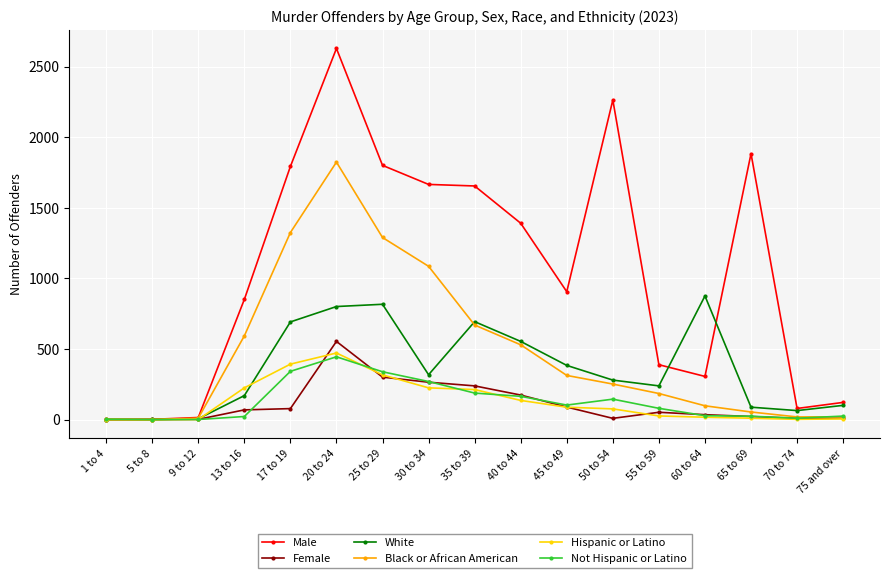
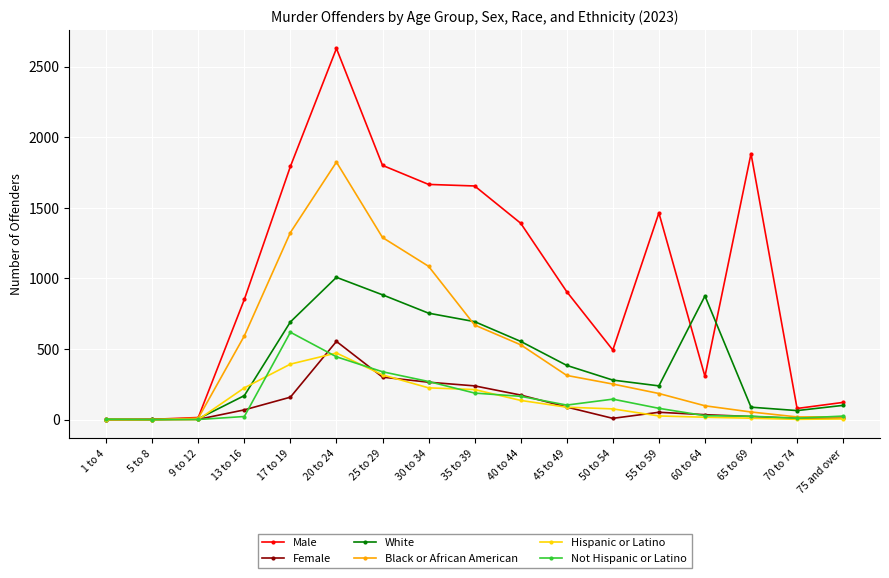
Female, 17 to 19: 80 -> 160
Not Hispanic or Latino, 17 to 19: 340 -> 620
White, 20 to 24: 800 -> 1010
White, 25 to 29: 820 -> 880
White, 30 to 34: 320 -> 750
Male, 50 to 54: 2260 -> 490
Male, 55 to 59: 390 -> 1460
